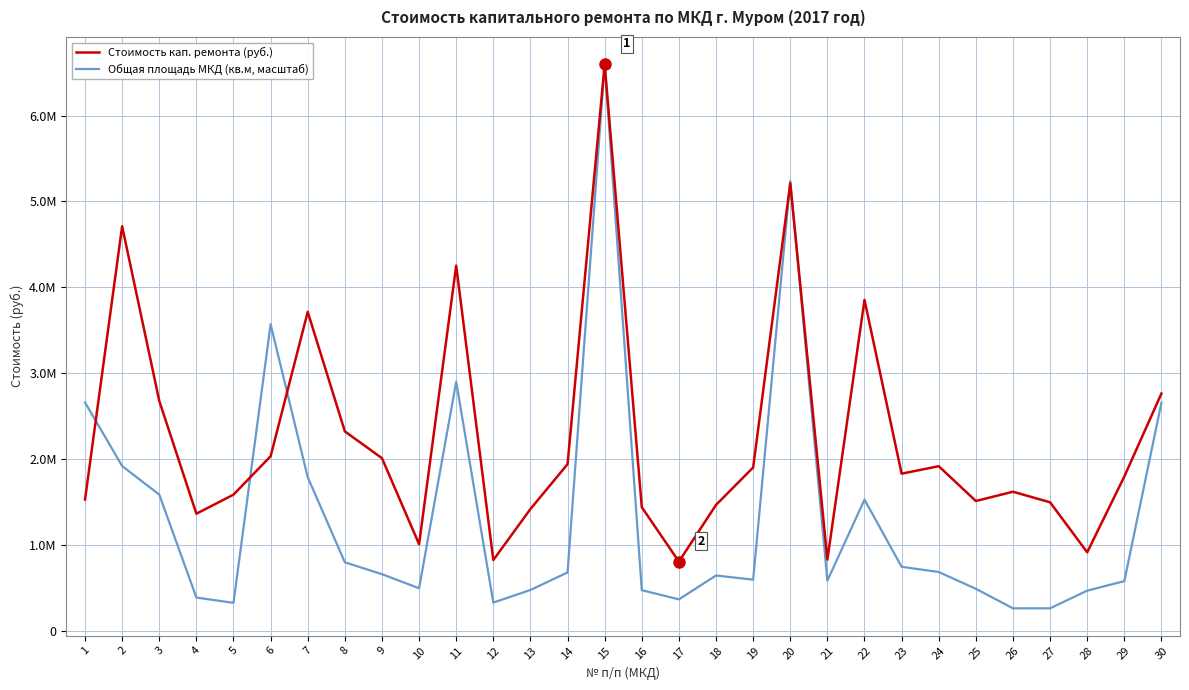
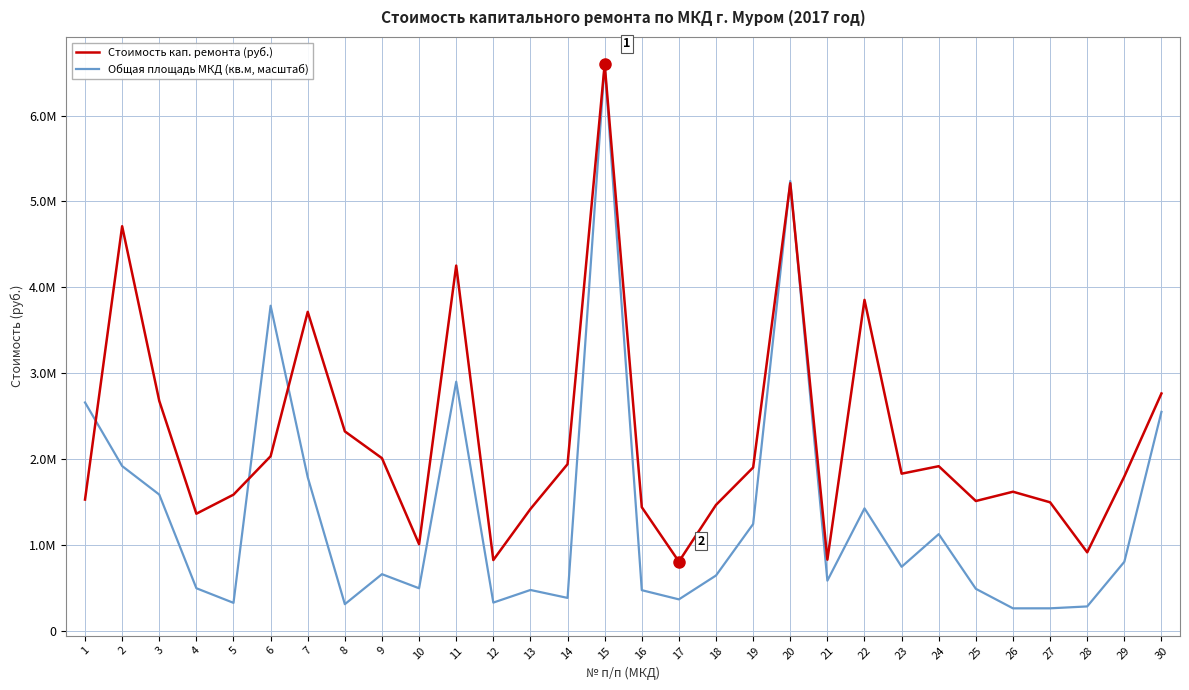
Общая площадь МКД (кв.м, масштаб), 4: 0.4М -> 0.5М
Общая площадь МКД (кв.м, масштаб), 6: 3.6М -> 3.8М
Общая площадь МКД (кв.м, масштаб), 8: 0.8М -> 0.3М
Общая площадь МКД (кв.м, масштаб), 14: 0.7М -> 0.4М
Общая площадь МКД (кв.м, масштаб), 19: 0.6М -> 1.2М
Общая площадь МКД (кв.м, масштаб), 22: 1.5М -> 1.4М
Общая площадь МКД (кв.м, масштаб), 24: 0.7М -> 1.1М
Общая площадь МКД (кв.м, масштаб), 28: 0.5М -> 0.3М
Общая площадь МКД (кв.м, масштаб), 29: 0.6М -> 0.8М
Общая площадь МКД (кв.м, масштаб), 30: 2.7М -> 2.6М
